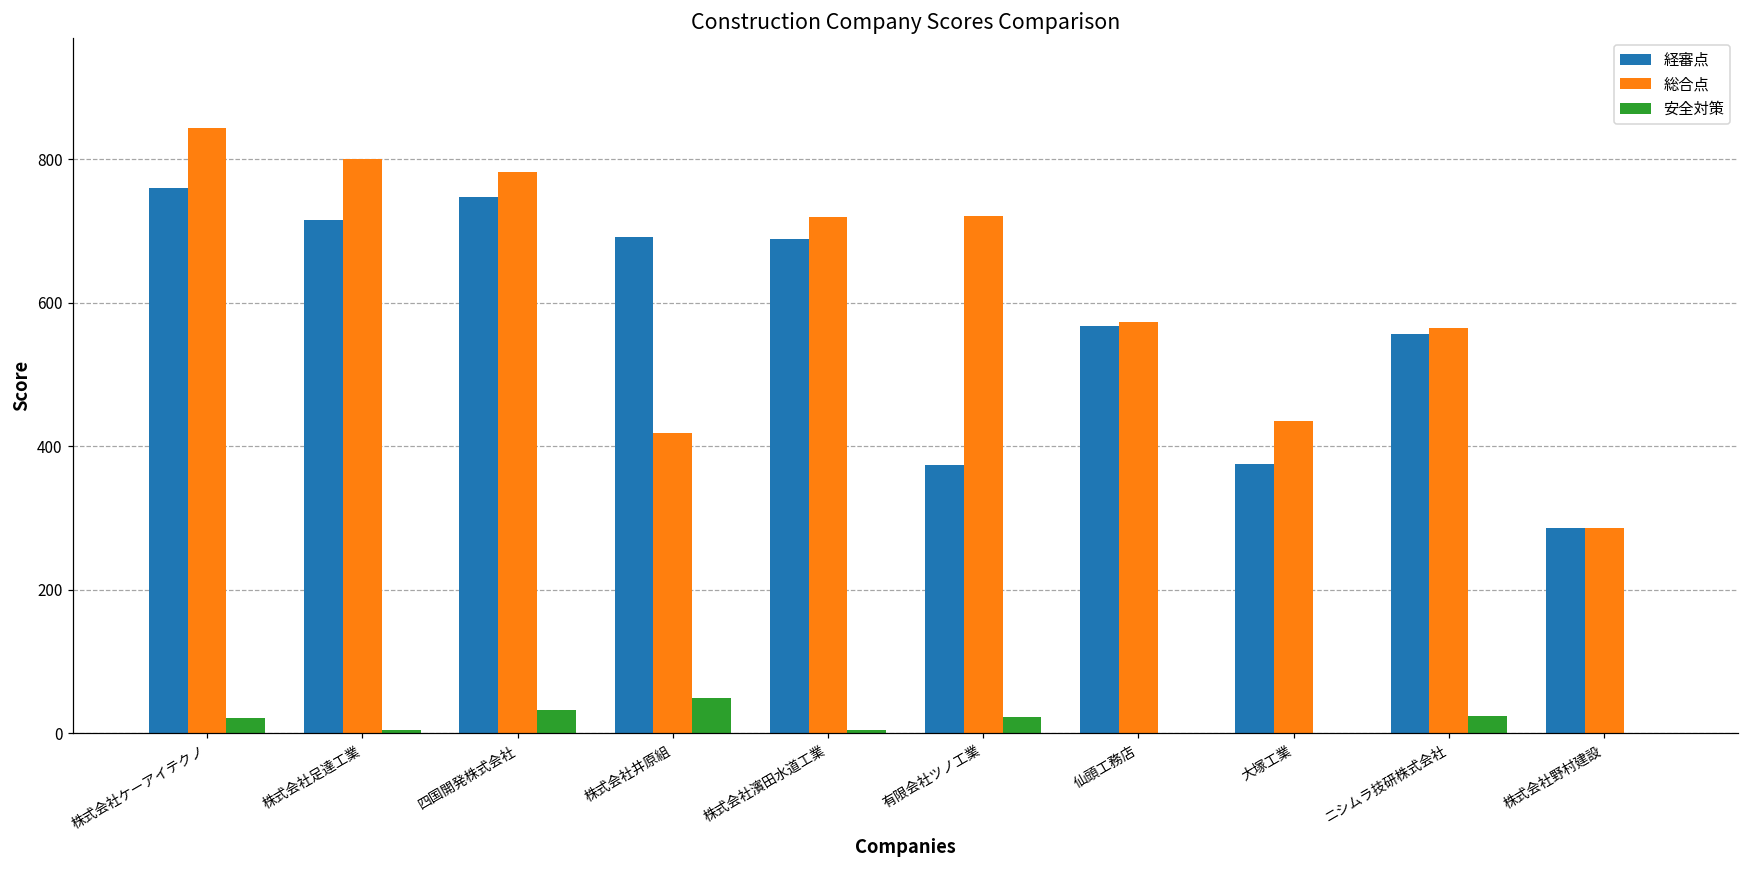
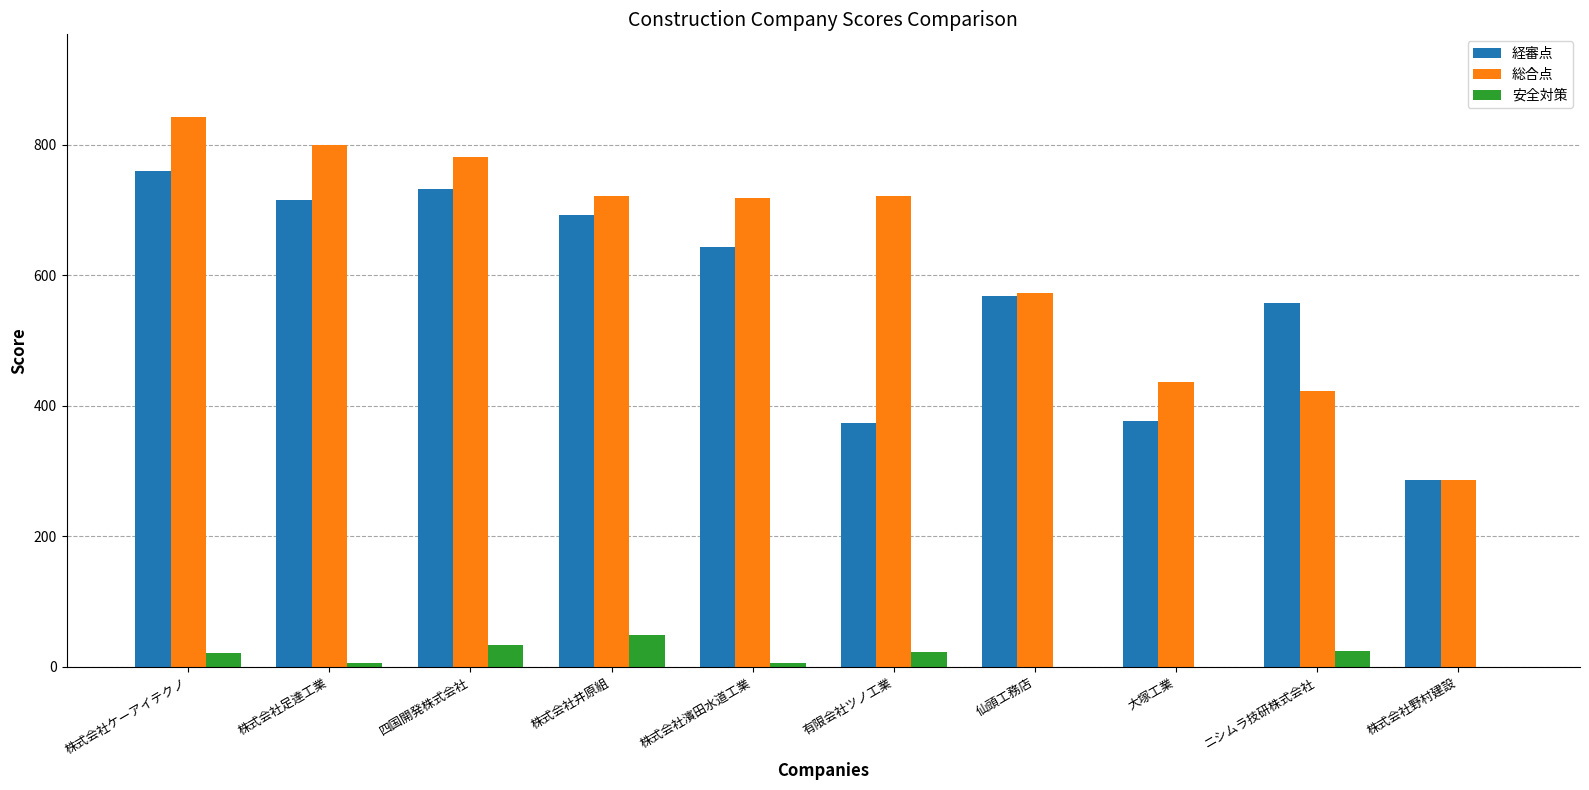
経審点, 四国開発株式会社: 750 -> 730
総合点, 株式会社井原組: 420 -> 720
経審点, 株式会社濱田水道工業: 690 -> 640
総合点, ニシムラ技研株式会社: 570 -> 420
